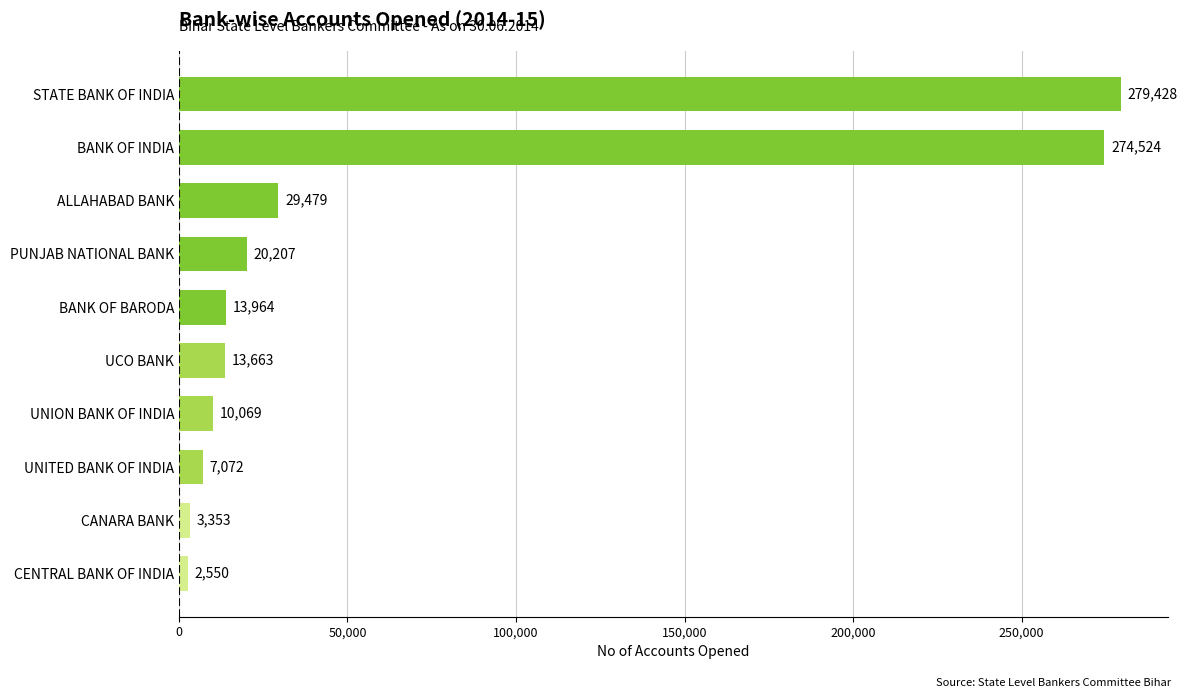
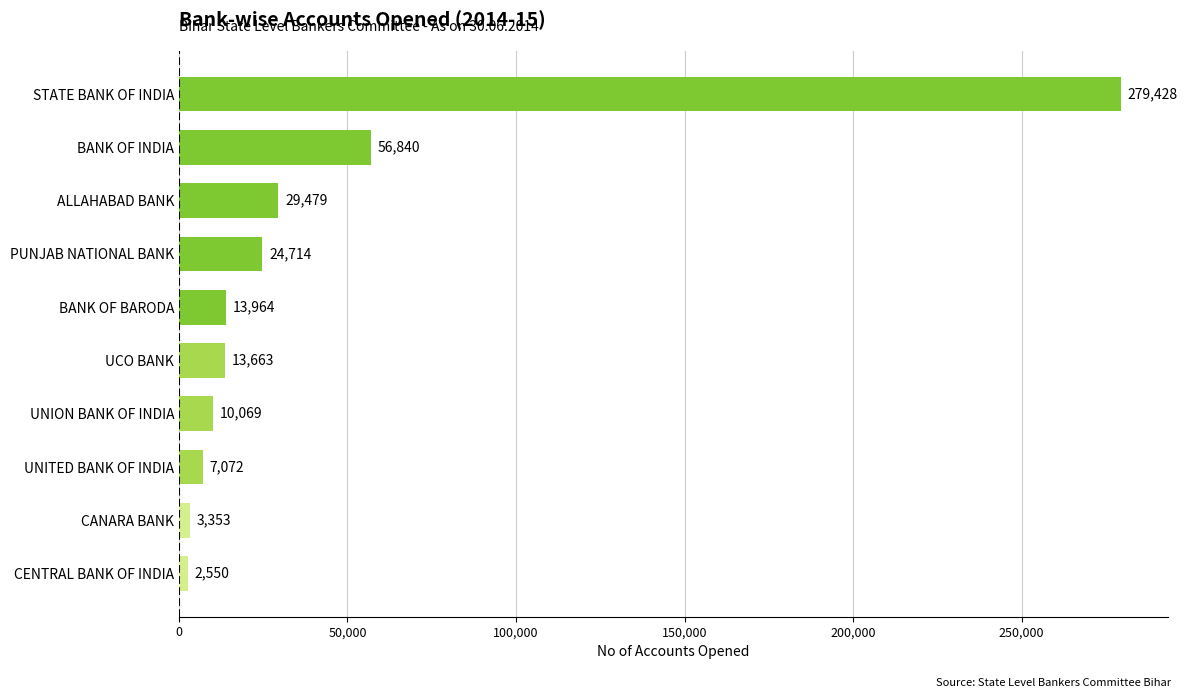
BANK OF INDIA: 274,524 -> 56,840
PUNJAB NATIONAL BANK: 20,207 -> 24,714
